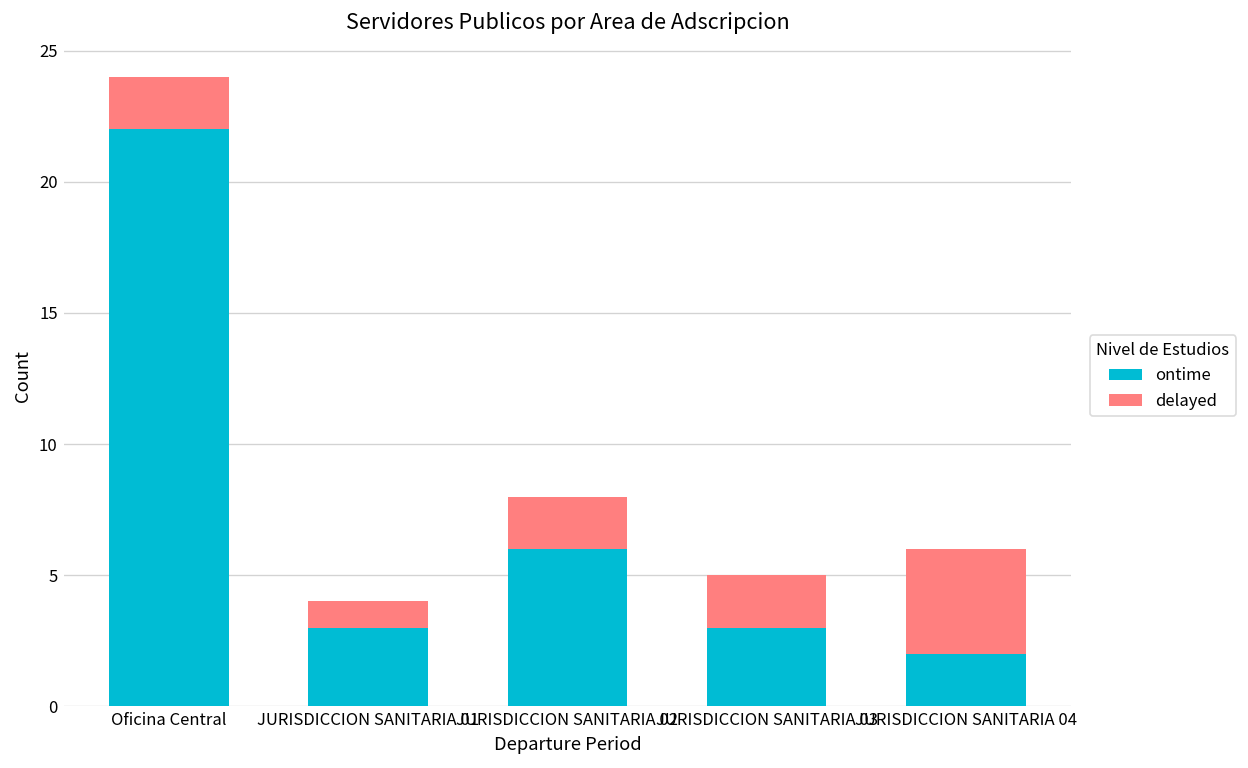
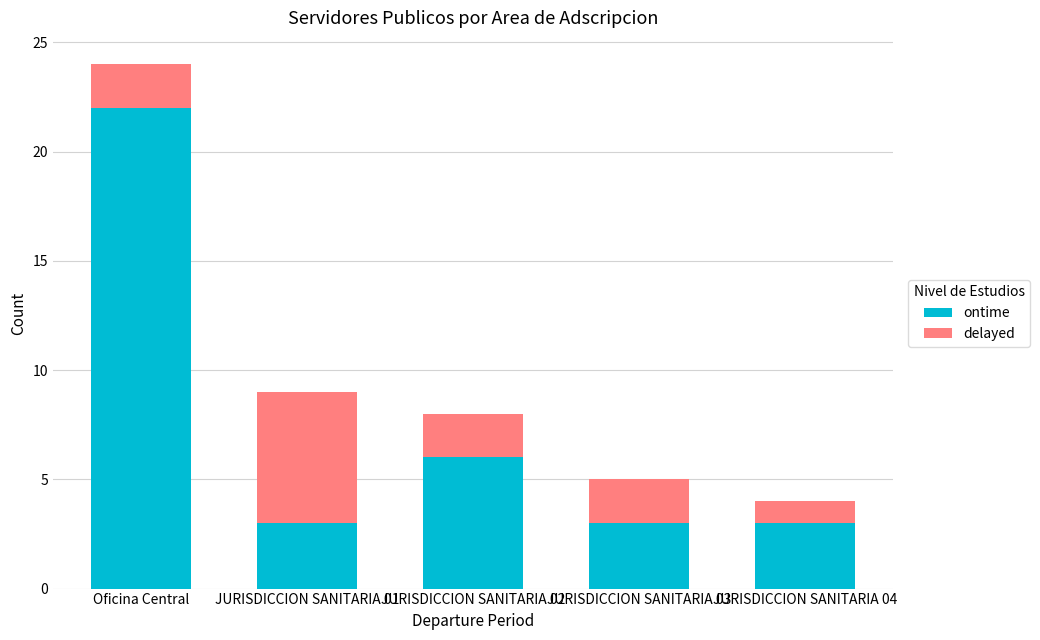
delayed, JURISDICCION SANITARIA 01: 1 -> 6
ontime, JURISDICCION SANITARIA 04: 2 -> 3
delayed, JURISDICCION SANITARIA 04: 4 -> 1
